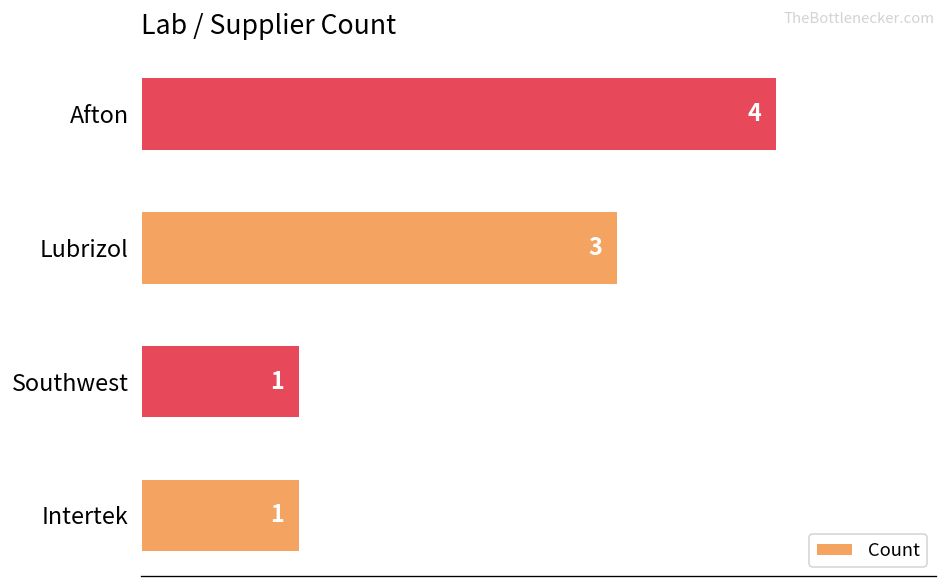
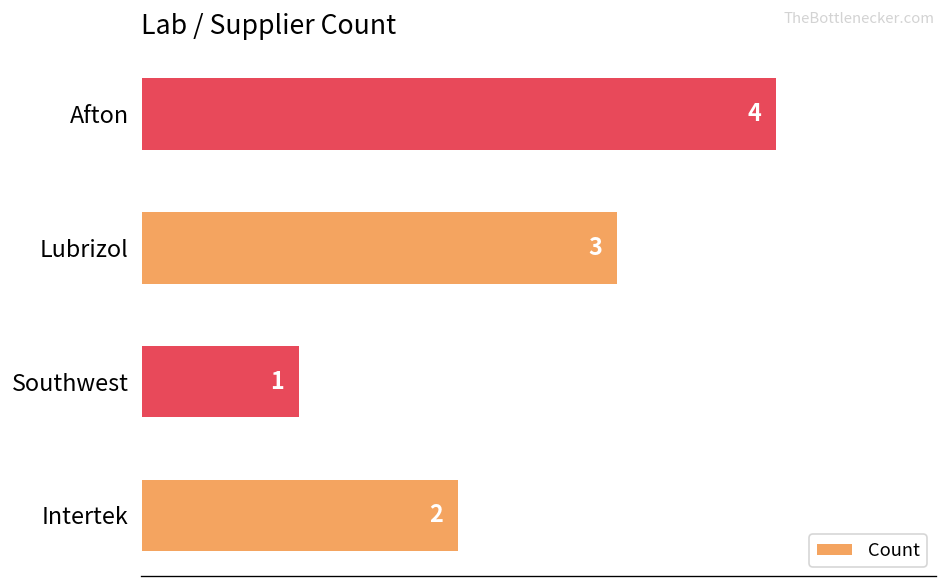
Intertek: 1 -> 2
